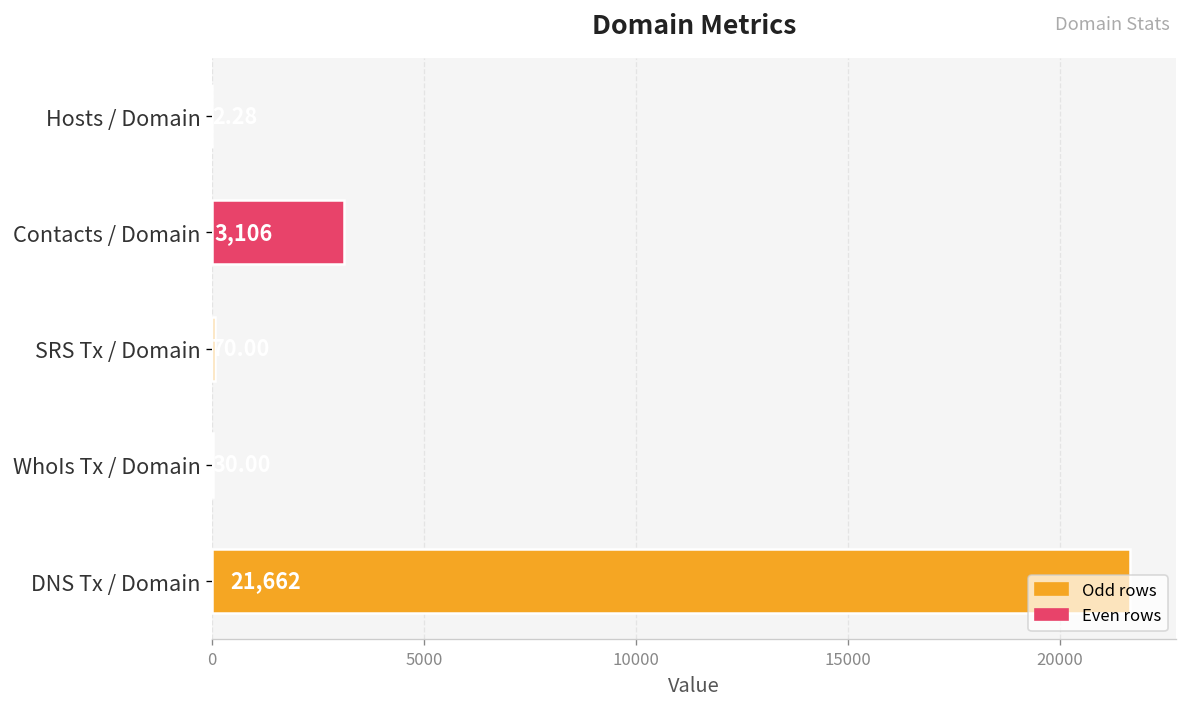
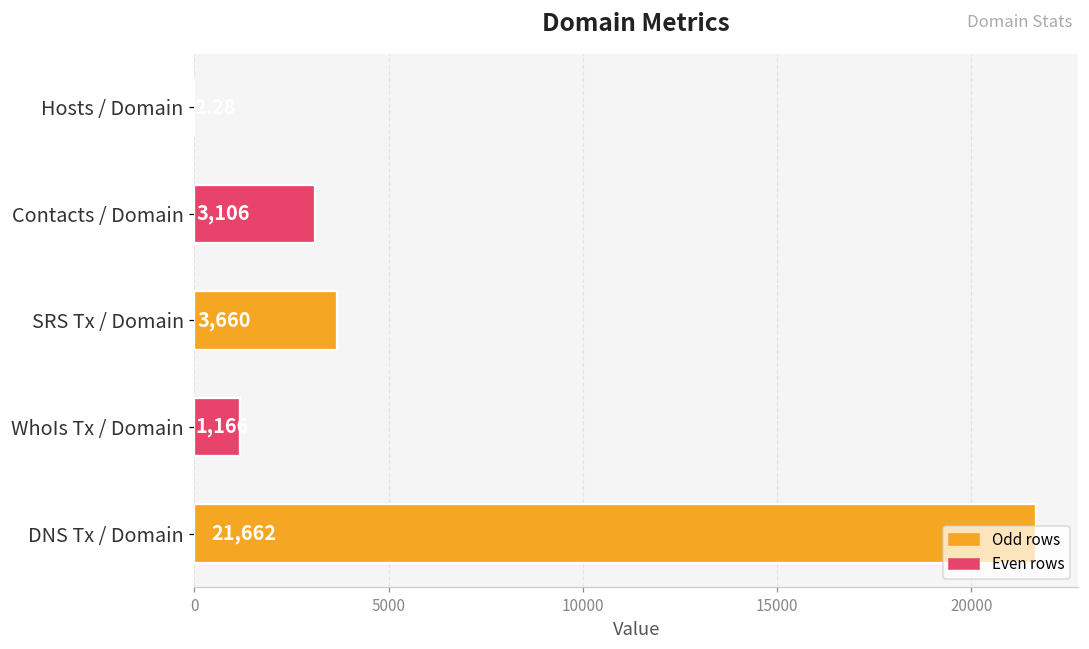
SRS Tx / Domain: 100 -> 3700
WhoIs Tx / Domain: 0 -> 1200
